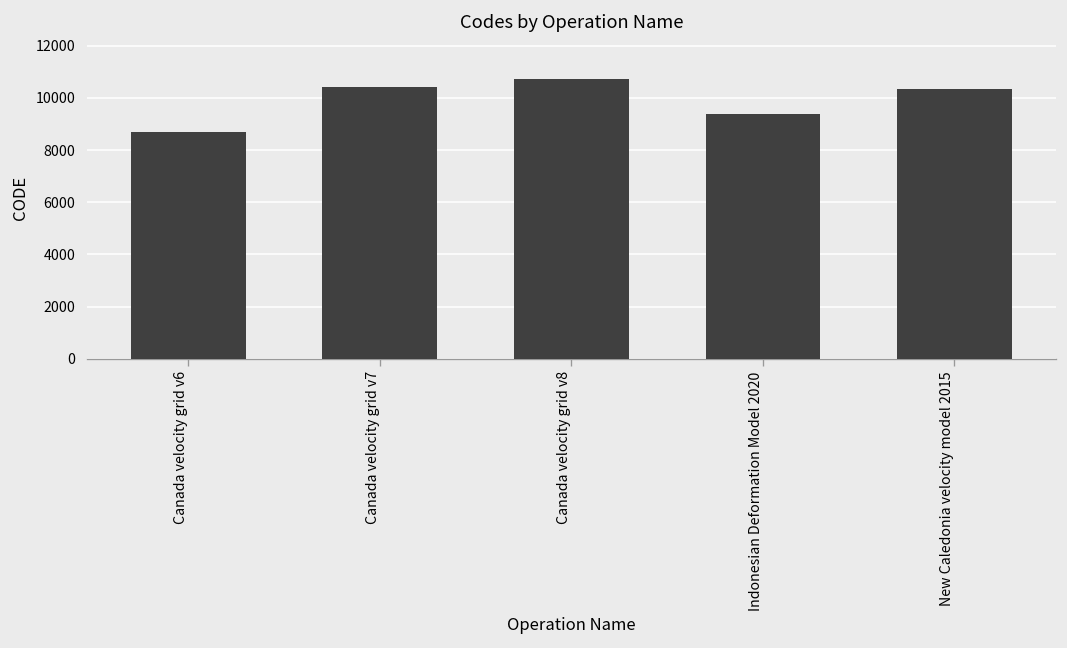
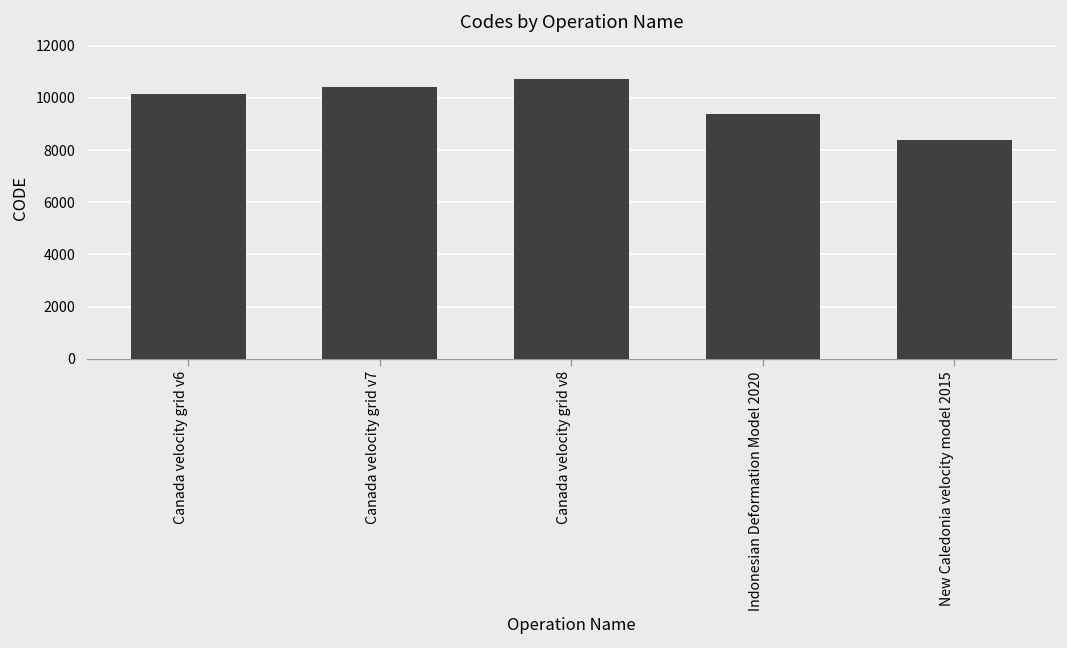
Canada velocity grid v6: 8700 -> 10100
New Caledonia velocity model 2015: 10300 -> 8400
